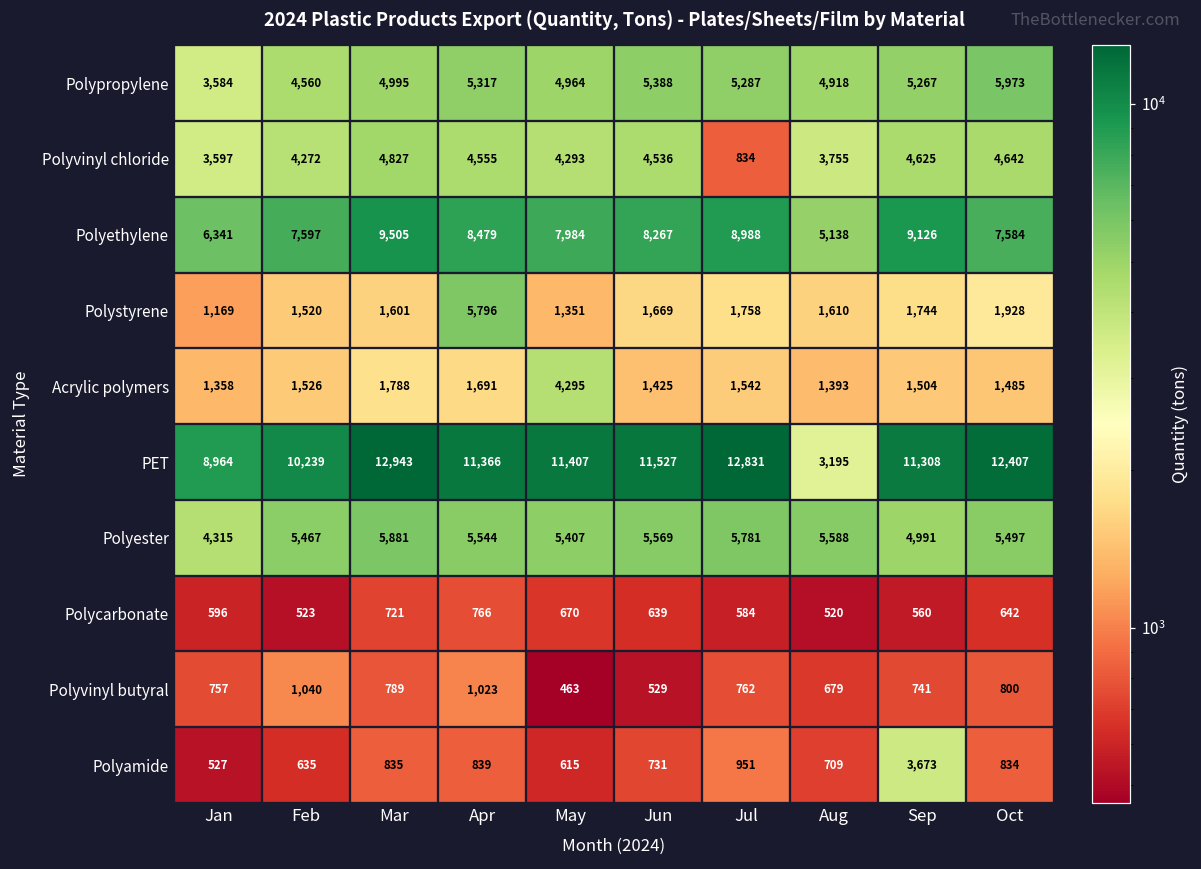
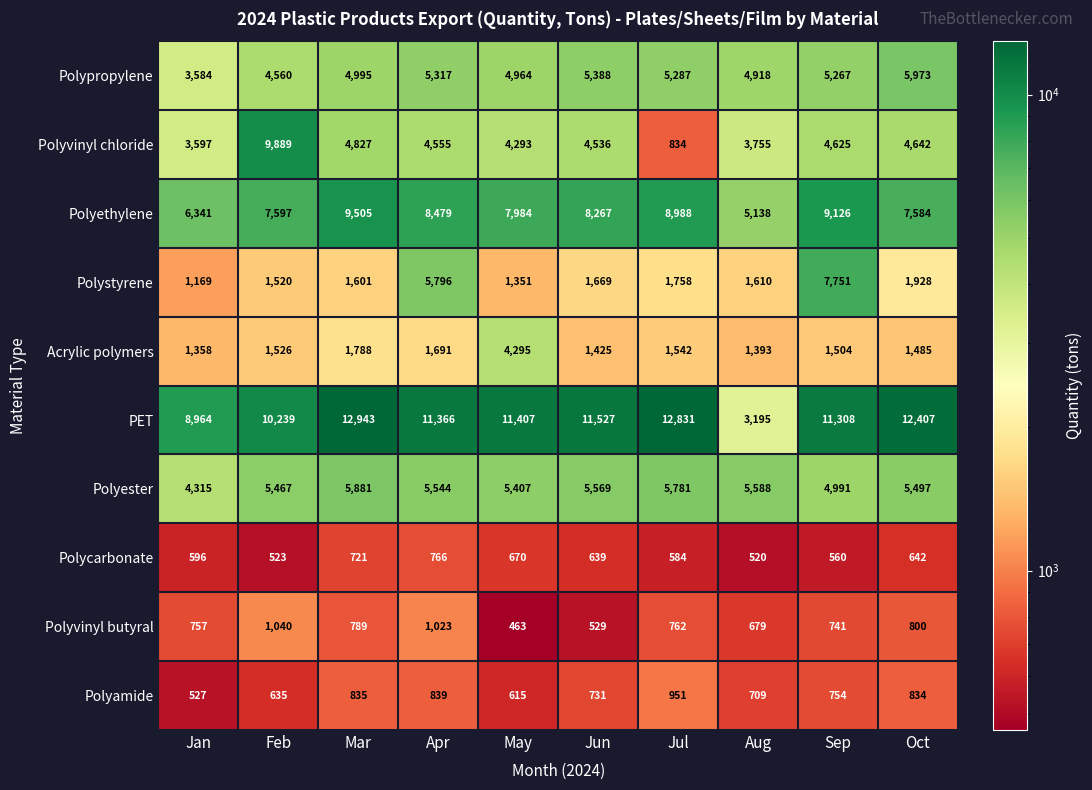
Polyvinyl chloride, Feb: 4,272 -> 9,889
Polystyrene, Sep: 1,744 -> 7,751
Polyamide, Sep: 3,673 -> 754
